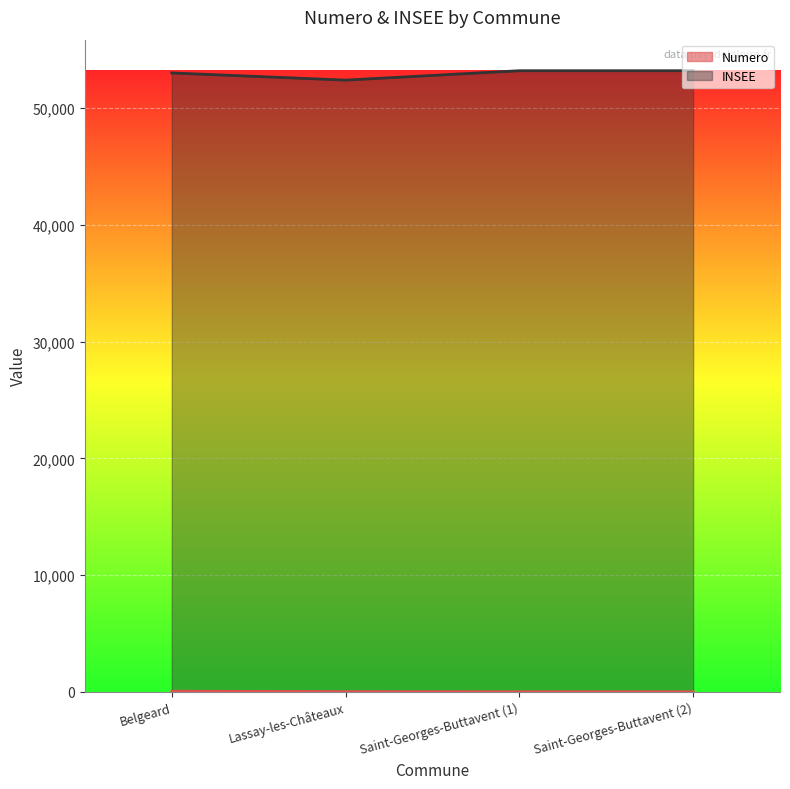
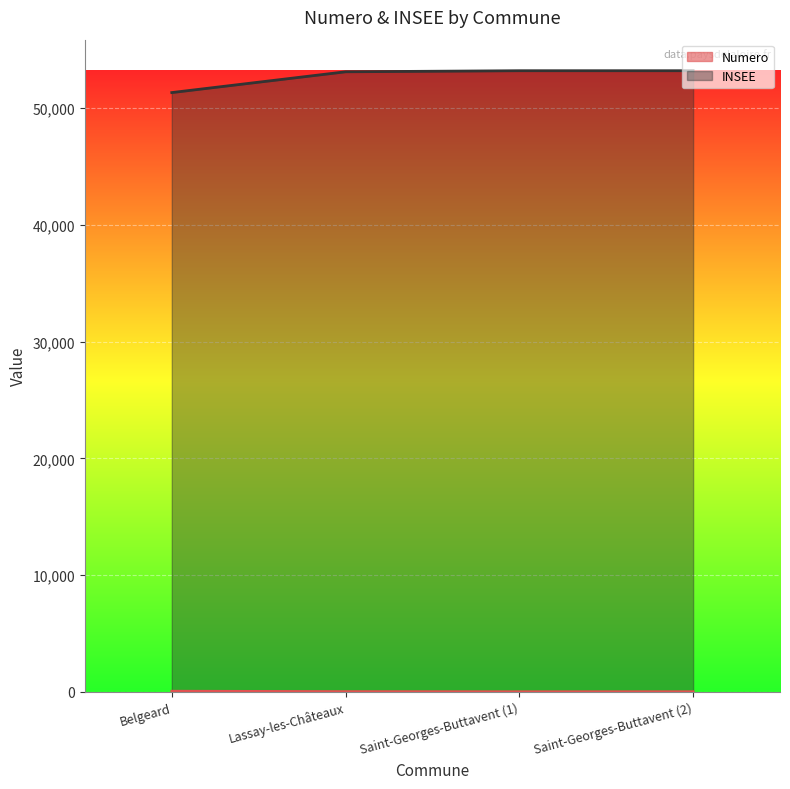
INSEE, Belgeard: 53,000 -> 51,300
INSEE, Lassay-les-Châteaux: 52,400 -> 53,100
